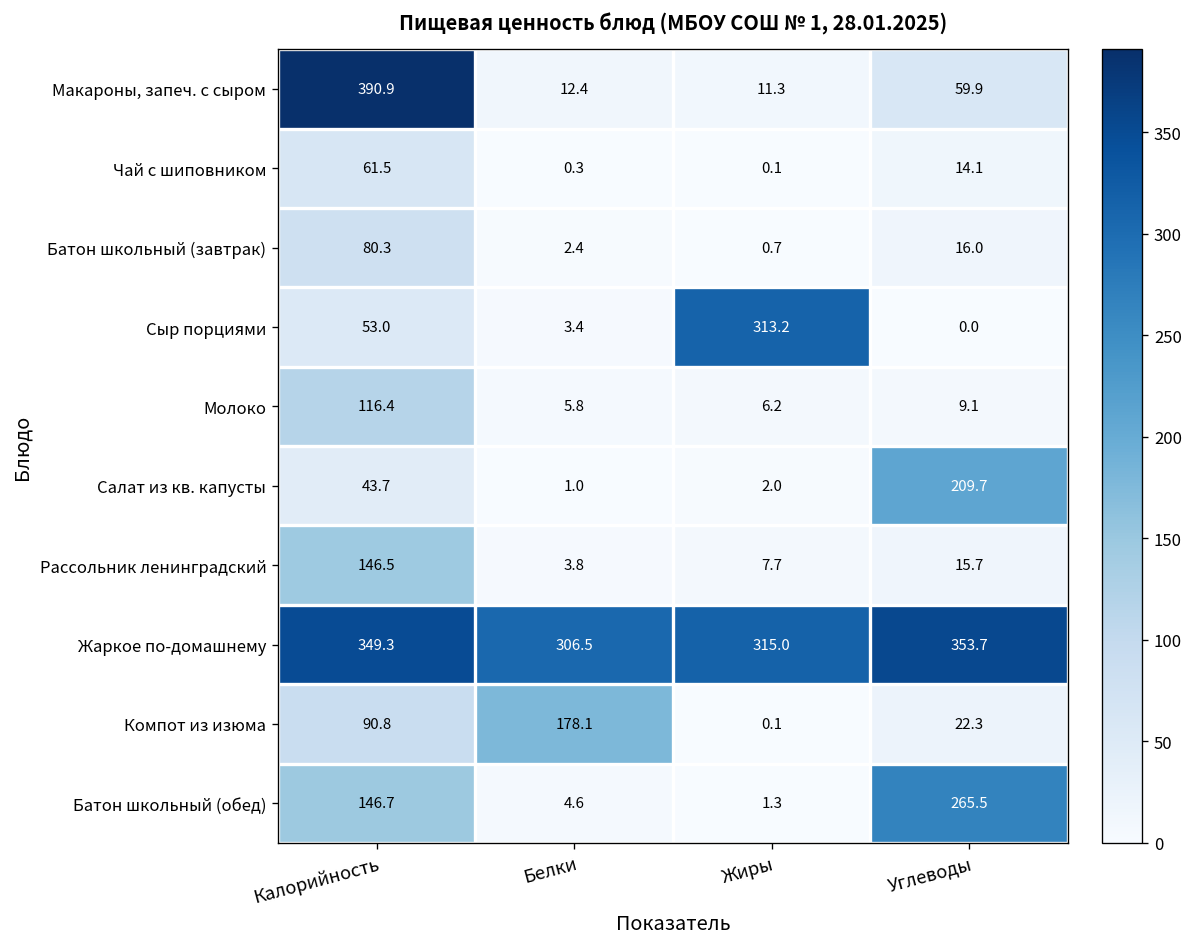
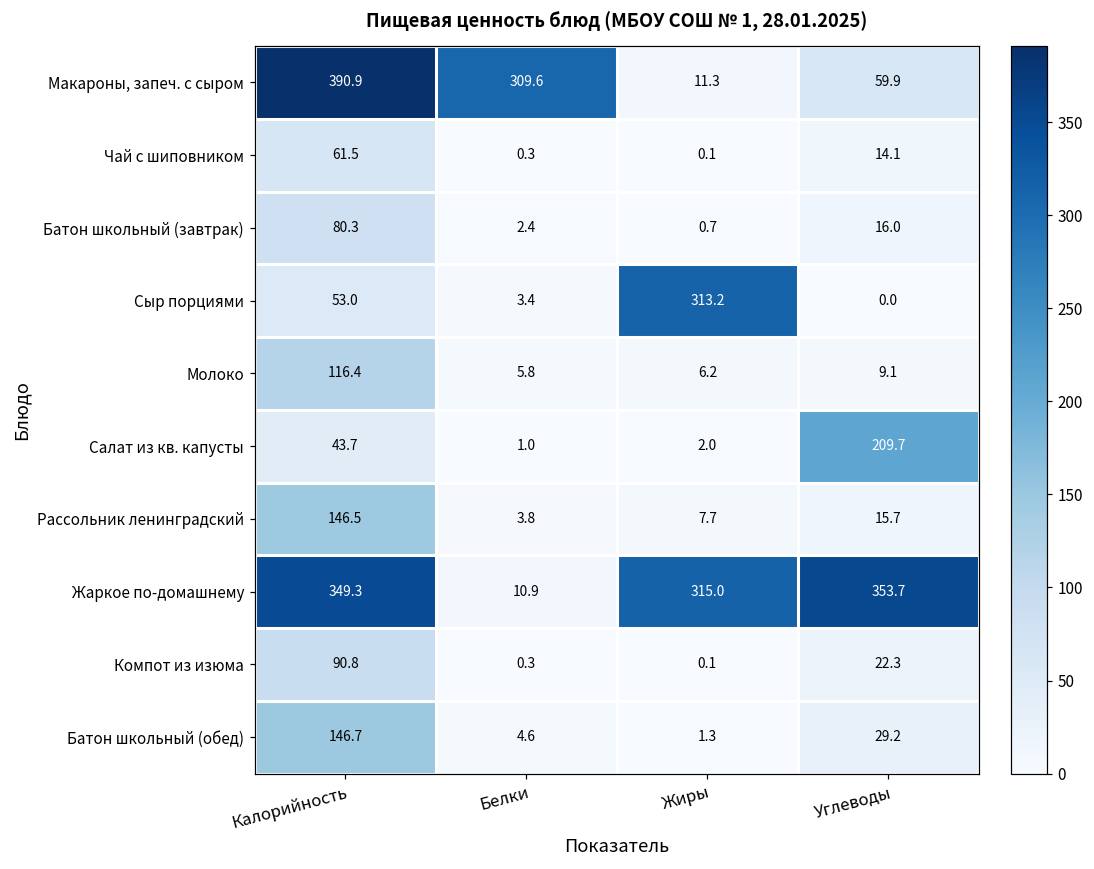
Макароны, запеч. с сыром, Белки: 12.4 -> 309.6
Жаркое по-домашнему, Белки: 306.5 -> 10.9
Компот из изюма, Белки: 178.1 -> 0.3
Батон школьный (обед), Углеводы: 265.5 -> 29.2
